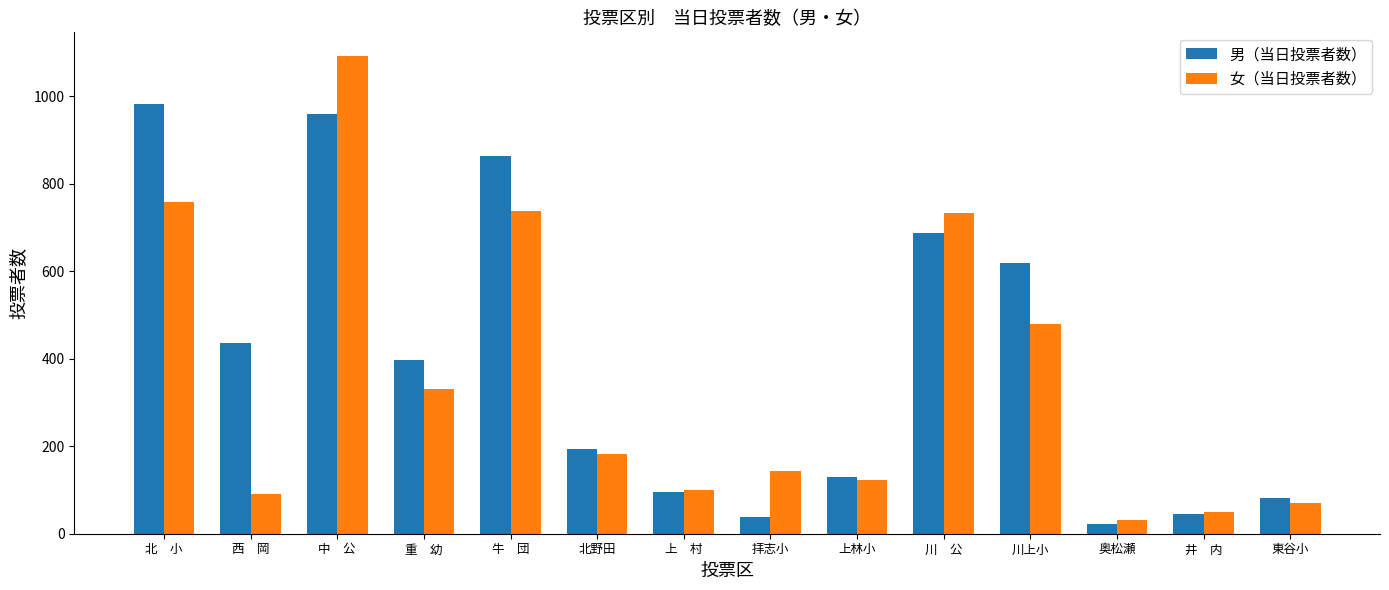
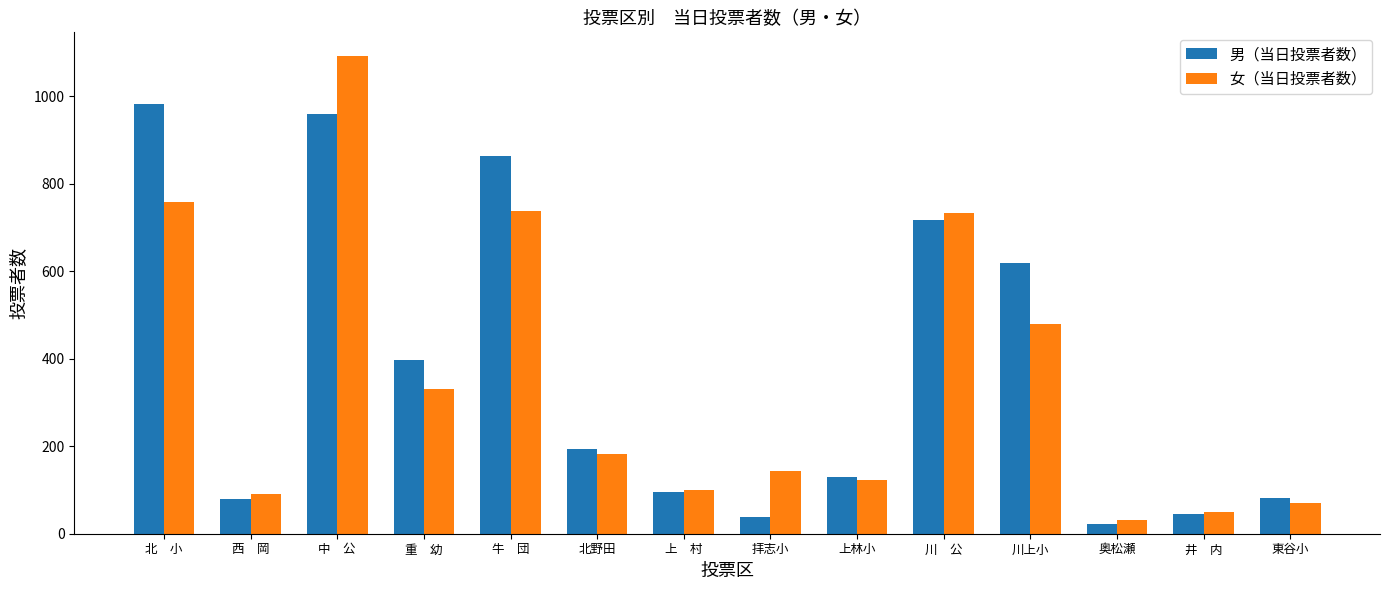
男（当日投票者数）, 西 岡: 440 -> 80
男（当日投票者数）, 川 公: 690 -> 720
